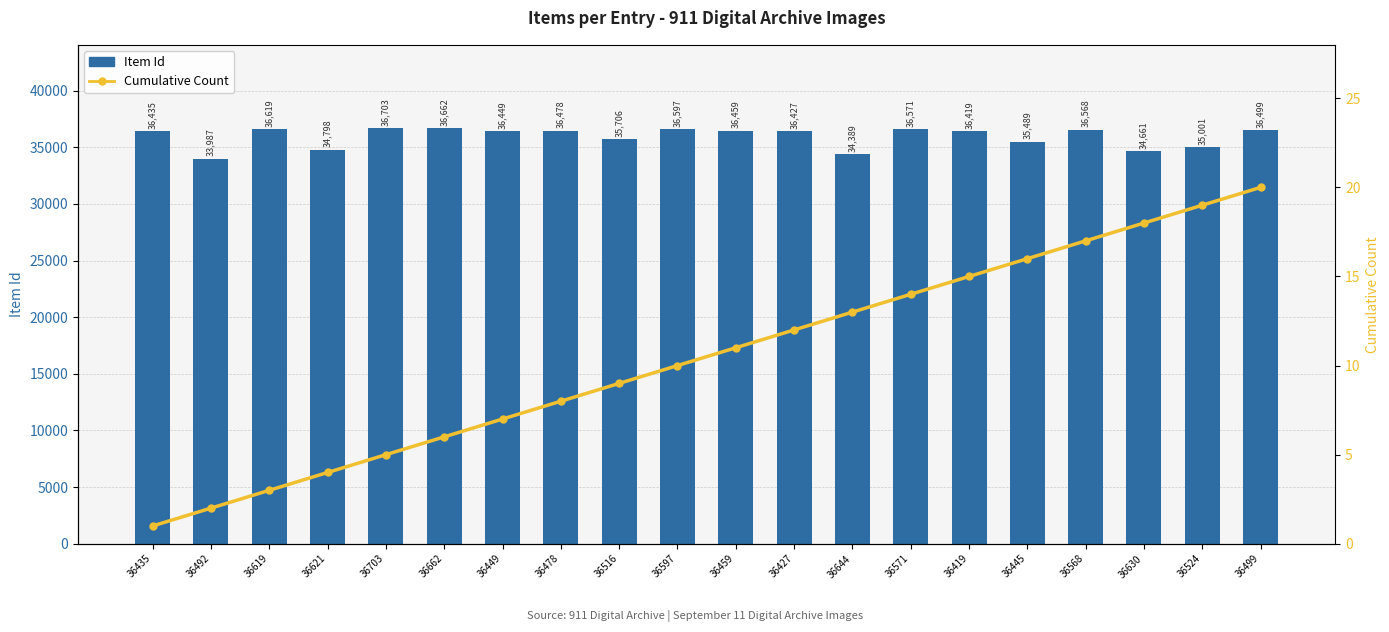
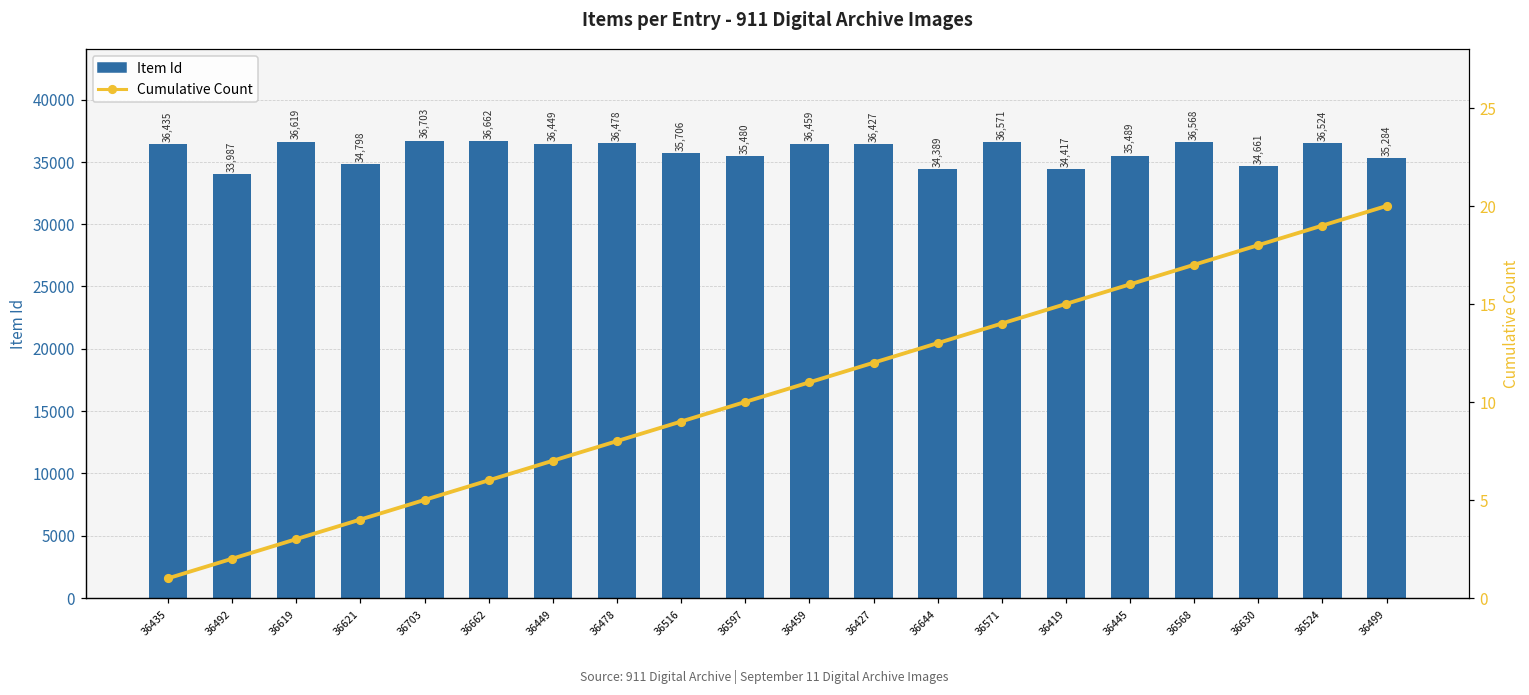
Item Id, 36597: 36,597 -> 35,480
Item Id, 36419: 36,419 -> 34,417
Item Id, 36524: 35,001 -> 36,524
Item Id, 36499: 36,499 -> 35,284
